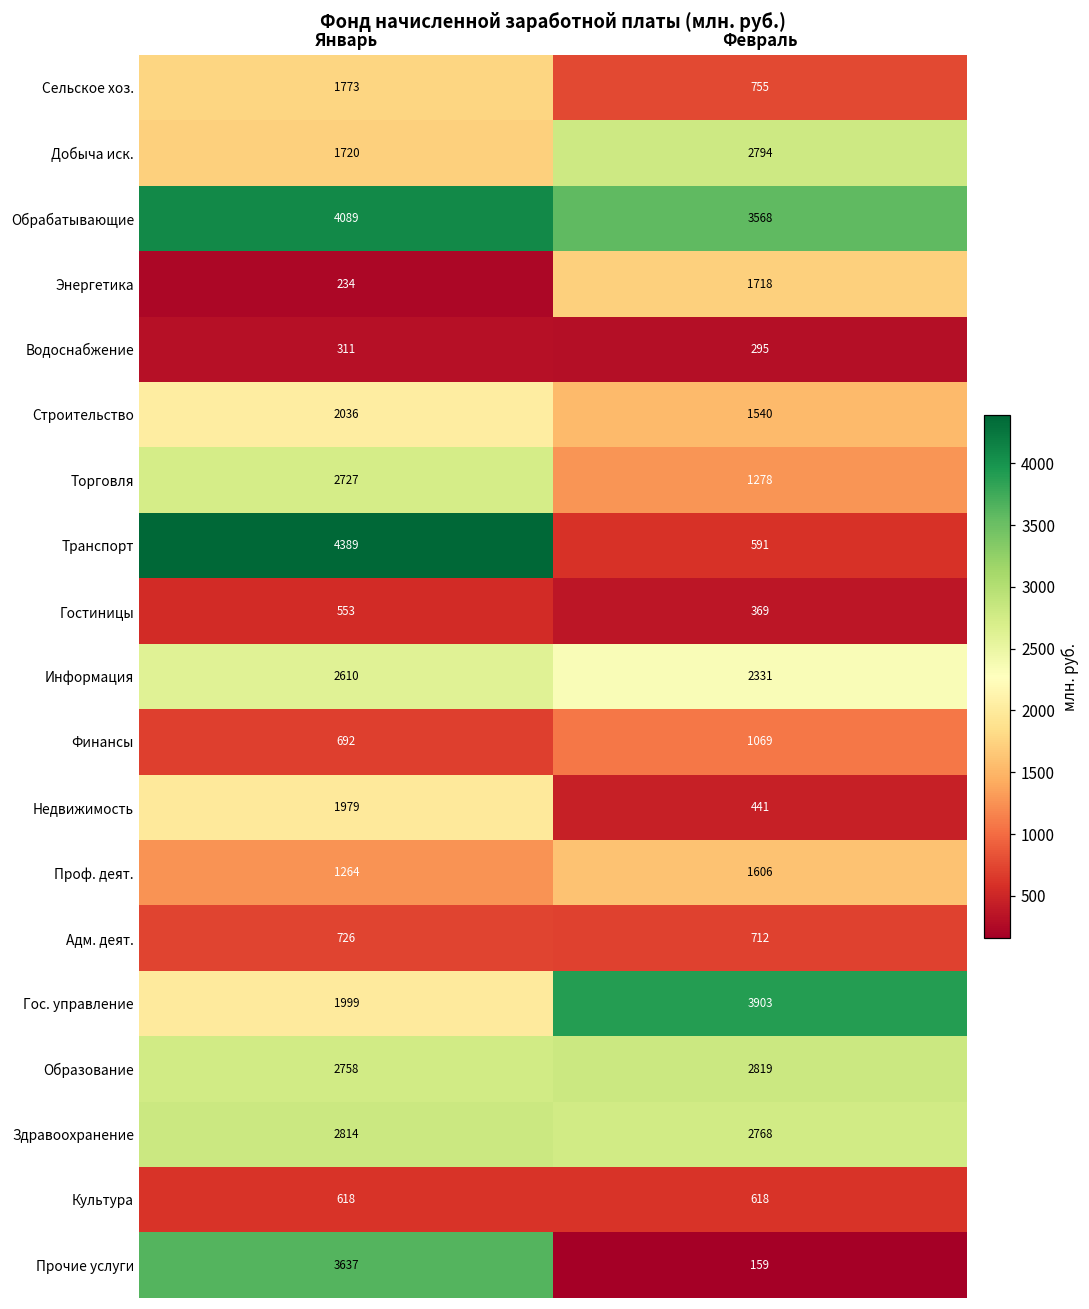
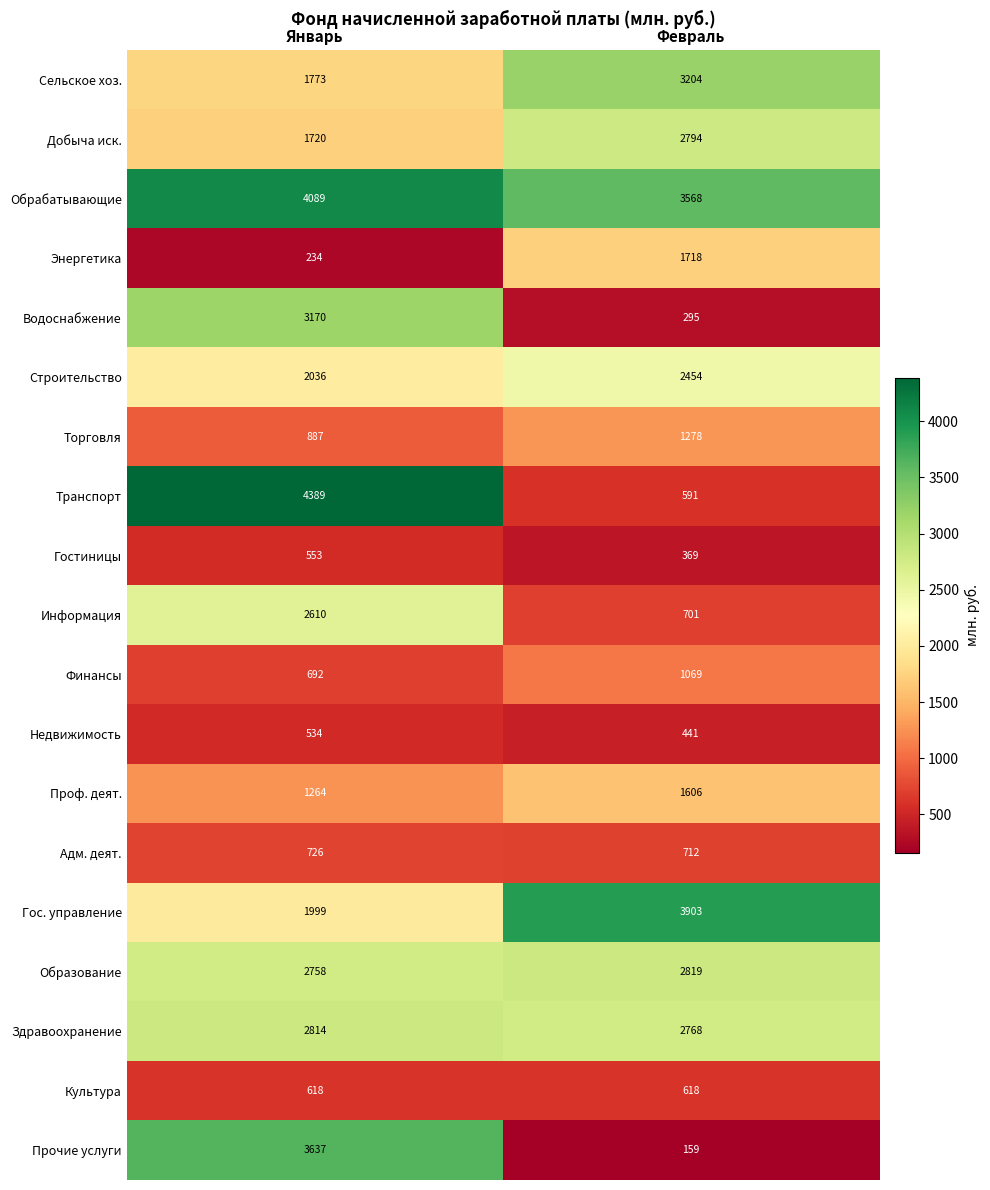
Сельское хоз., Февраль: 755 -> 3204
Водоснабжение, Январь: 311 -> 3170
Строительство, Февраль: 1540 -> 2454
Торговля, Январь: 2727 -> 887
Информация, Февраль: 2331 -> 701
Недвижимость, Январь: 1979 -> 534
